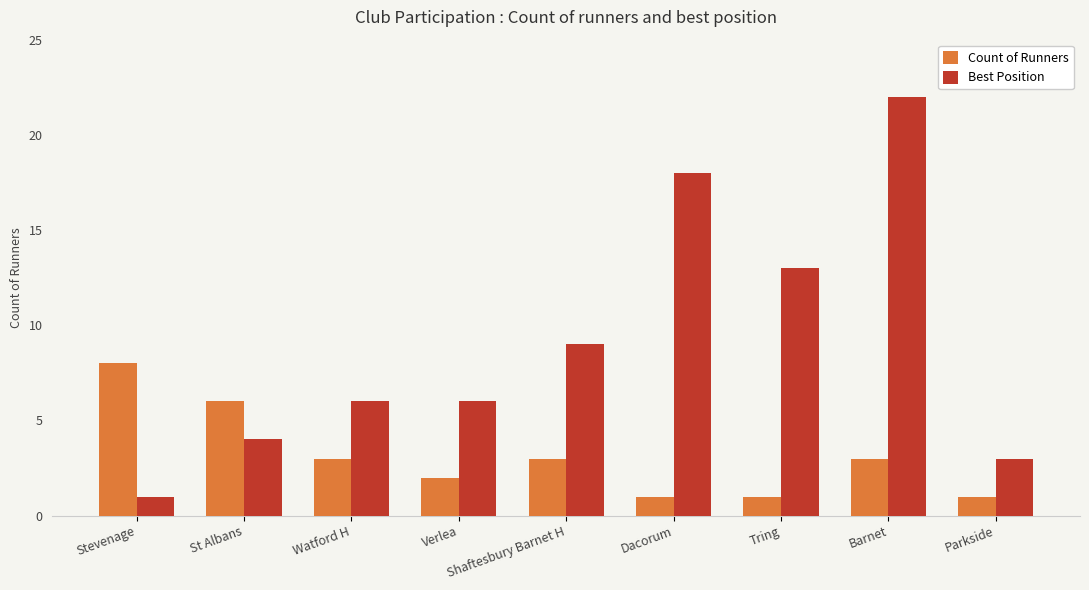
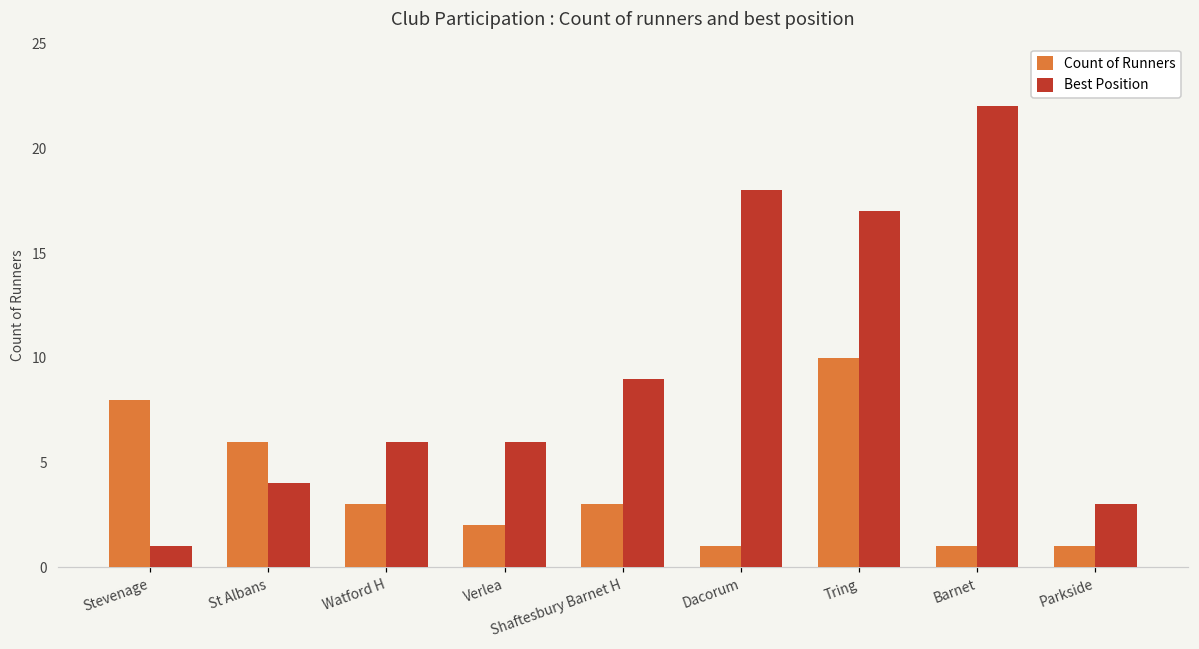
Count of Runners, Tring: 1 -> 10
Best Position, Tring: 13 -> 17
Count of Runners, Barnet: 3 -> 1
